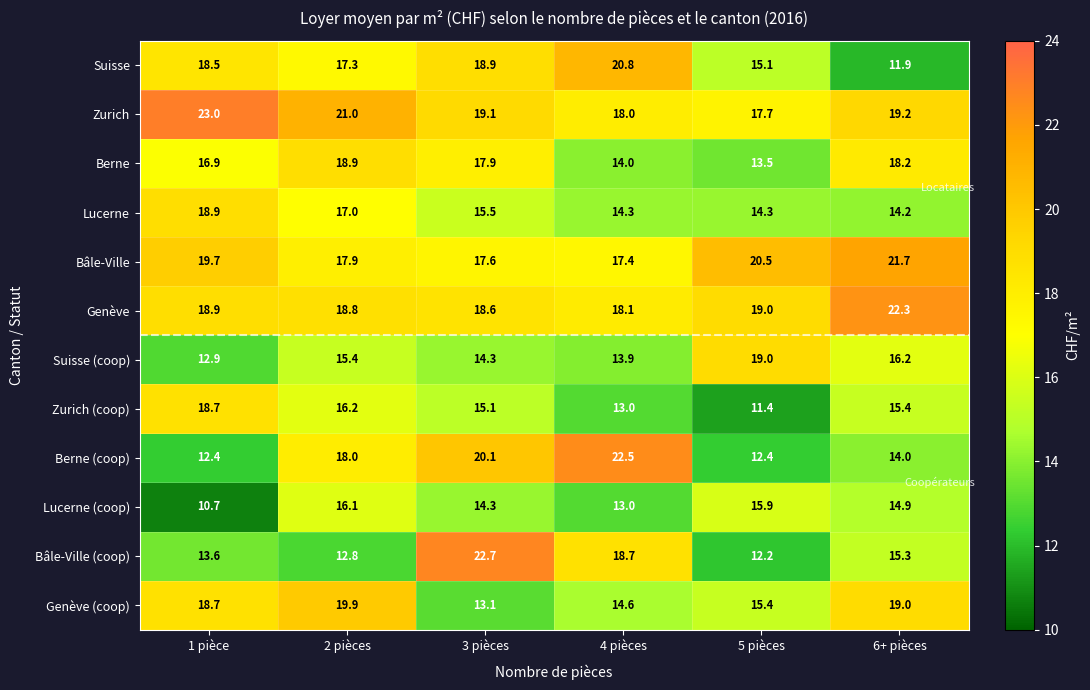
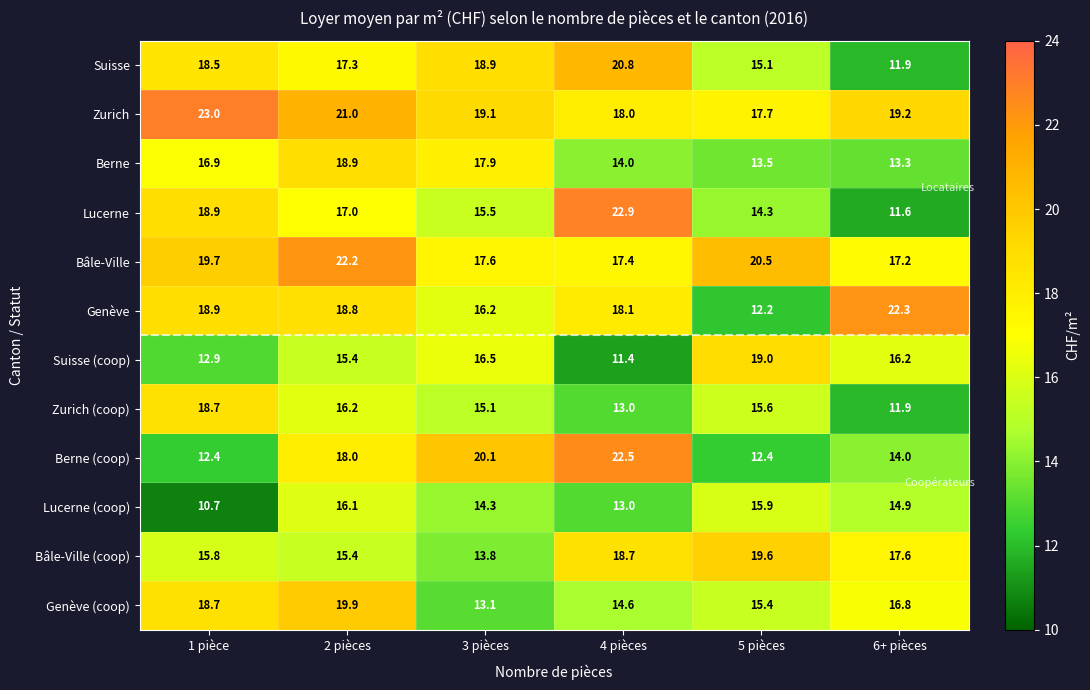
Berne, 6+ pièces: 18.2 -> 13.3
Lucerne, 4 pièces: 14.3 -> 22.9
Lucerne, 6+ pièces: 14.2 -> 11.6
Bâle-Ville, 2 pièces: 17.9 -> 22.2
Bâle-Ville, 6+ pièces: 21.7 -> 17.2
Genève, 3 pièces: 18.6 -> 16.2
Genève, 5 pièces: 19.0 -> 12.2
Suisse (coop), 3 pièces: 14.3 -> 16.5
Suisse (coop), 4 pièces: 13.9 -> 11.4
Zurich (coop), 5 pièces: 11.4 -> 15.6
Zurich (coop), 6+ pièces: 15.4 -> 11.9
Bâle-Ville (coop), 1 pièce: 13.6 -> 15.8
Bâle-Ville (coop), 2 pièces: 12.8 -> 15.4
Bâle-Ville (coop), 3 pièces: 22.7 -> 13.8
Bâle-Ville (coop), 5 pièces: 12.2 -> 19.6
Bâle-Ville (coop), 6+ pièces: 15.3 -> 17.6
Genève (coop), 6+ pièces: 19.0 -> 16.8
